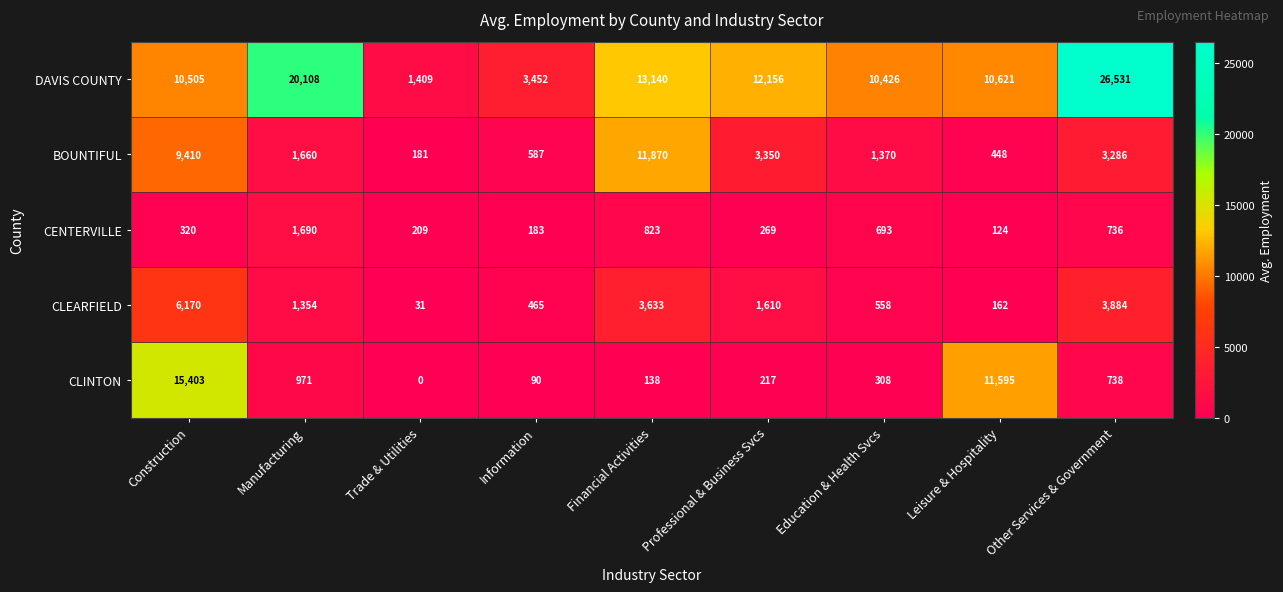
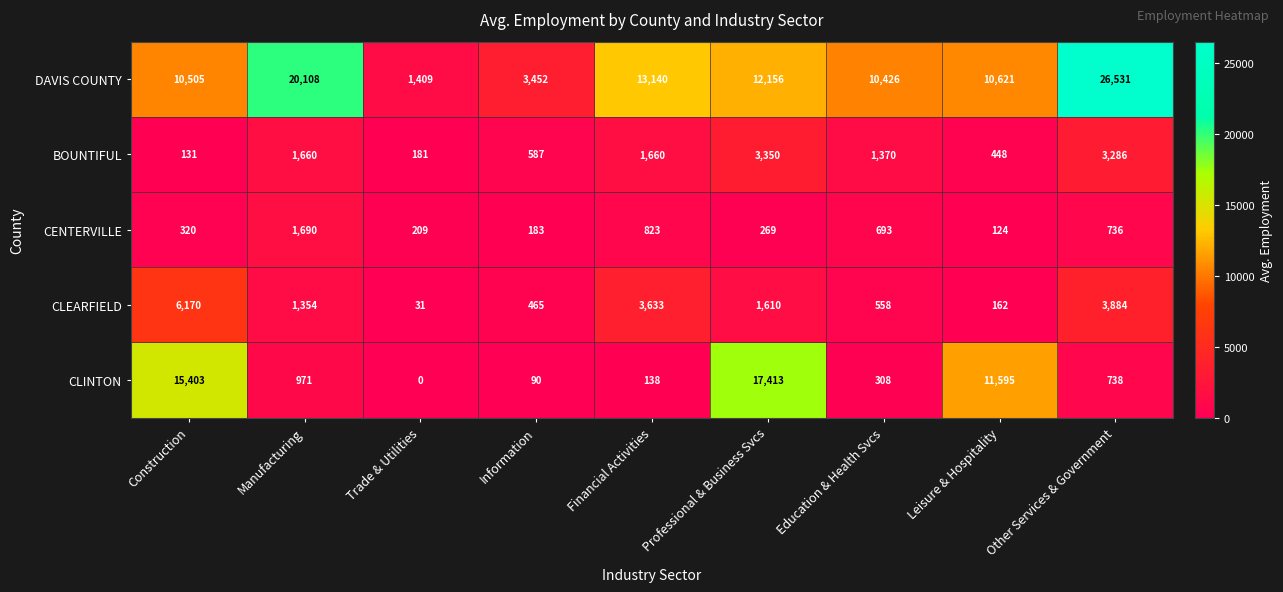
BOUNTIFUL, Construction: 9,410 -> 131
BOUNTIFUL, Financial Activities: 11,870 -> 1,660
CLINTON, Professional & Business Svcs: 217 -> 17,413
